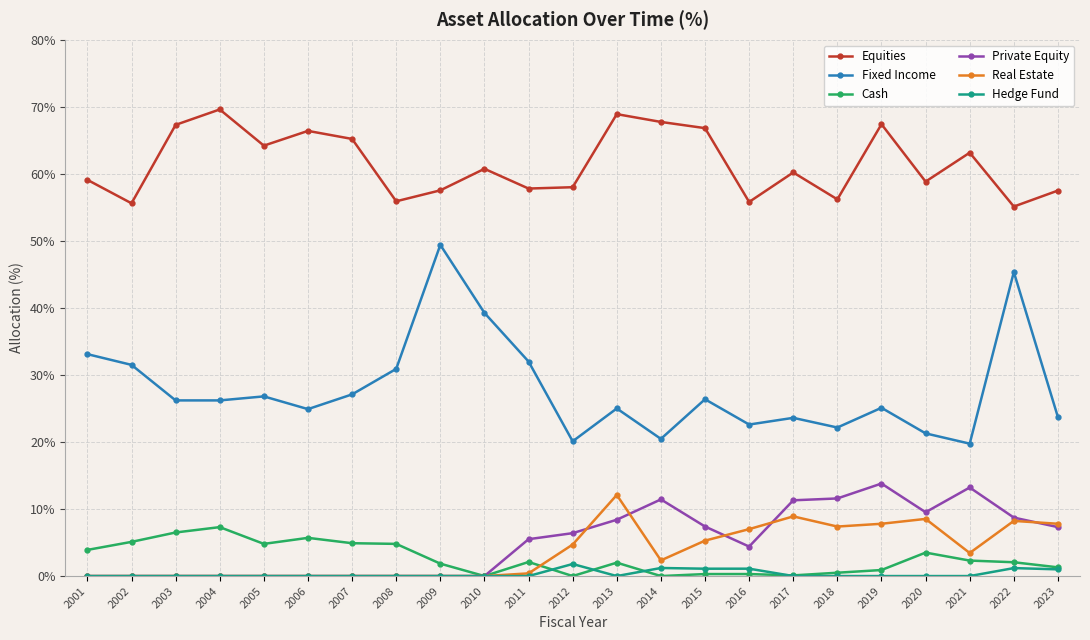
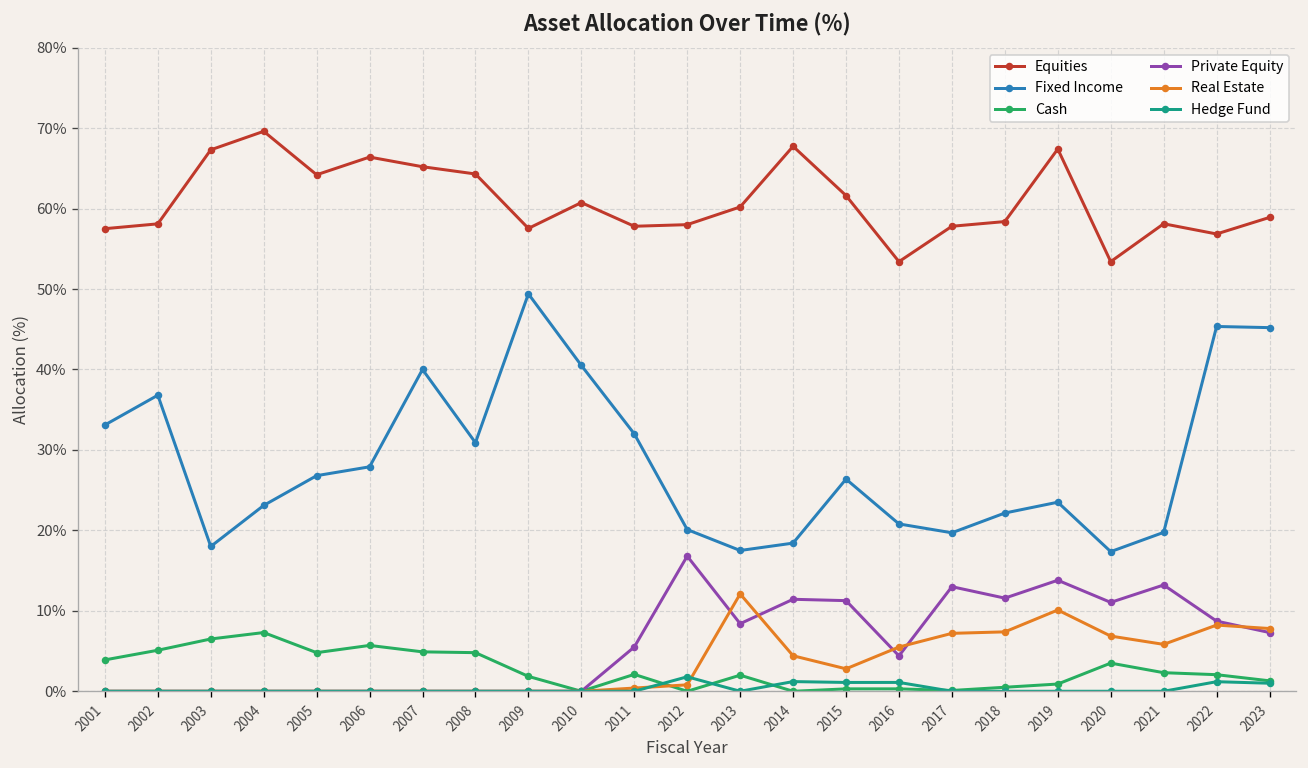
Equities, 2001: 59% -> 58%
Equities, 2002: 56% -> 58%
Fixed Income, 2002: 32% -> 37%
Fixed Income, 2003: 26% -> 18%
Fixed Income, 2004: 26% -> 23%
Fixed Income, 2006: 25% -> 28%
Fixed Income, 2007: 27% -> 40%
Equities, 2008: 56% -> 64%
Fixed Income, 2010: 39% -> 41%
Private Equity, 2012: 6% -> 17%
Real Estate, 2012: 5% -> 1%
Equities, 2013: 69% -> 60%
Fixed Income, 2013: 25% -> 18%
Fixed Income, 2014: 20% -> 18%
Real Estate, 2014: 2% -> 4%
Equities, 2015: 67% -> 62%
Private Equity, 2015: 7% -> 11%
Real Estate, 2015: 5% -> 3%
Equities, 2016: 56% -> 53%
Fixed Income, 2016: 23% -> 21%
Real Estate, 2016: 7% -> 6%
Equities, 2017: 60% -> 58%
Fixed Income, 2017: 24% -> 20%
Private Equity, 2017: 11% -> 13%
Real Estate, 2017: 9% -> 7%
Equities, 2018: 56% -> 58%
Fixed Income, 2019: 25% -> 24%
Real Estate, 2019: 8% -> 10%
Equities, 2020: 59% -> 53%
Fixed Income, 2020: 21% -> 17%
Private Equity, 2020: 10% -> 11%
Real Estate, 2020: 9% -> 7%
Equities, 2021: 63% -> 58%
Real Estate, 2021: 3% -> 6%
Equities, 2022: 55% -> 57%
Equities, 2023: 58% -> 59%
Fixed Income, 2023: 24% -> 45%
